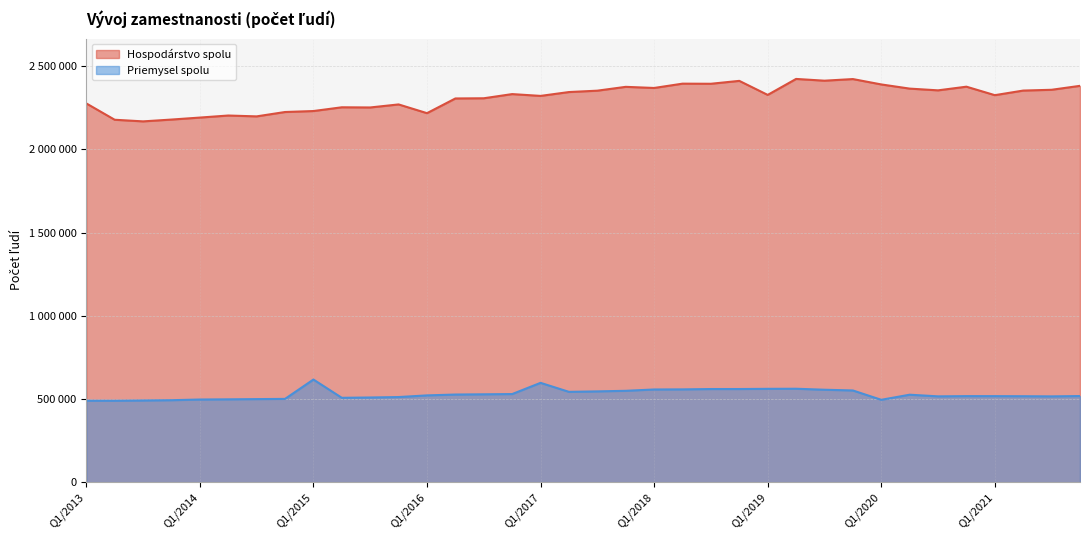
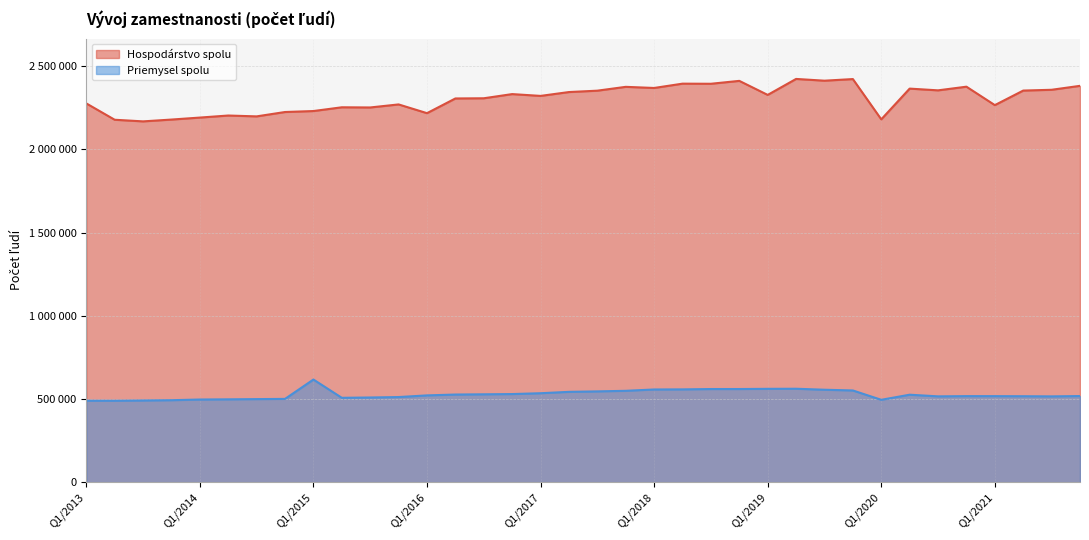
Priemysel spolu, Q1/2017: 600000 -> 530000
Hospodárstvo spolu, Q1/2020: 2390000 -> 2180000
Hospodárstvo spolu, Q1/2021: 2330000 -> 2270000
